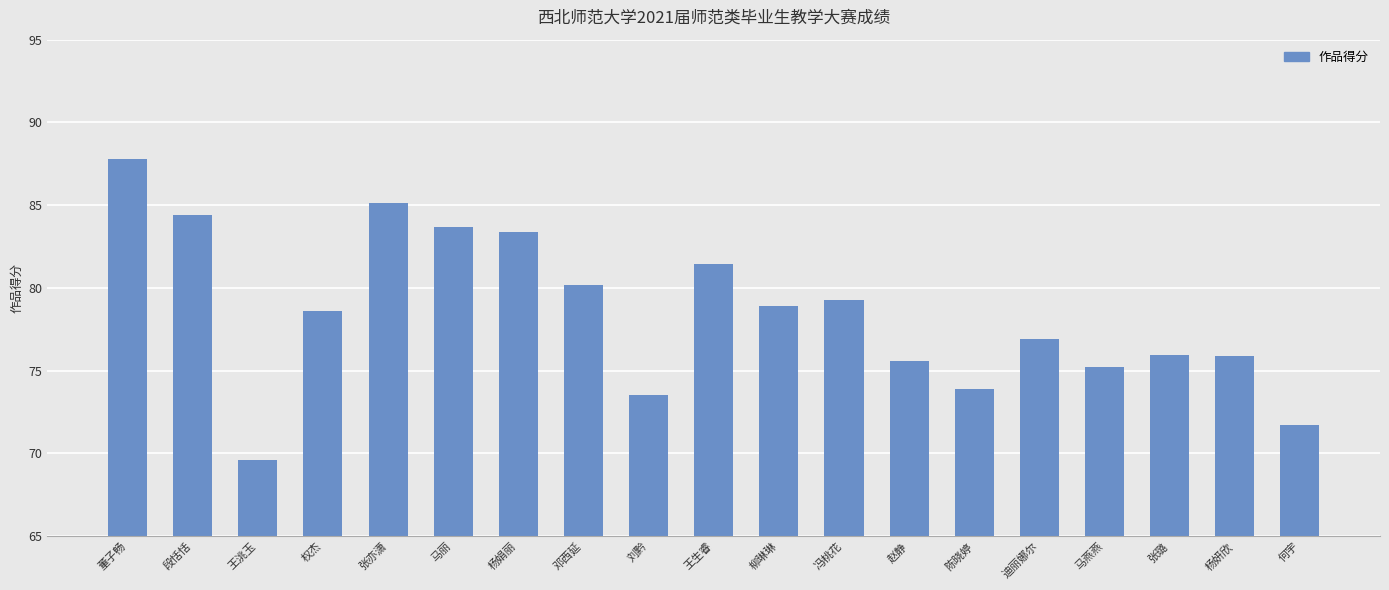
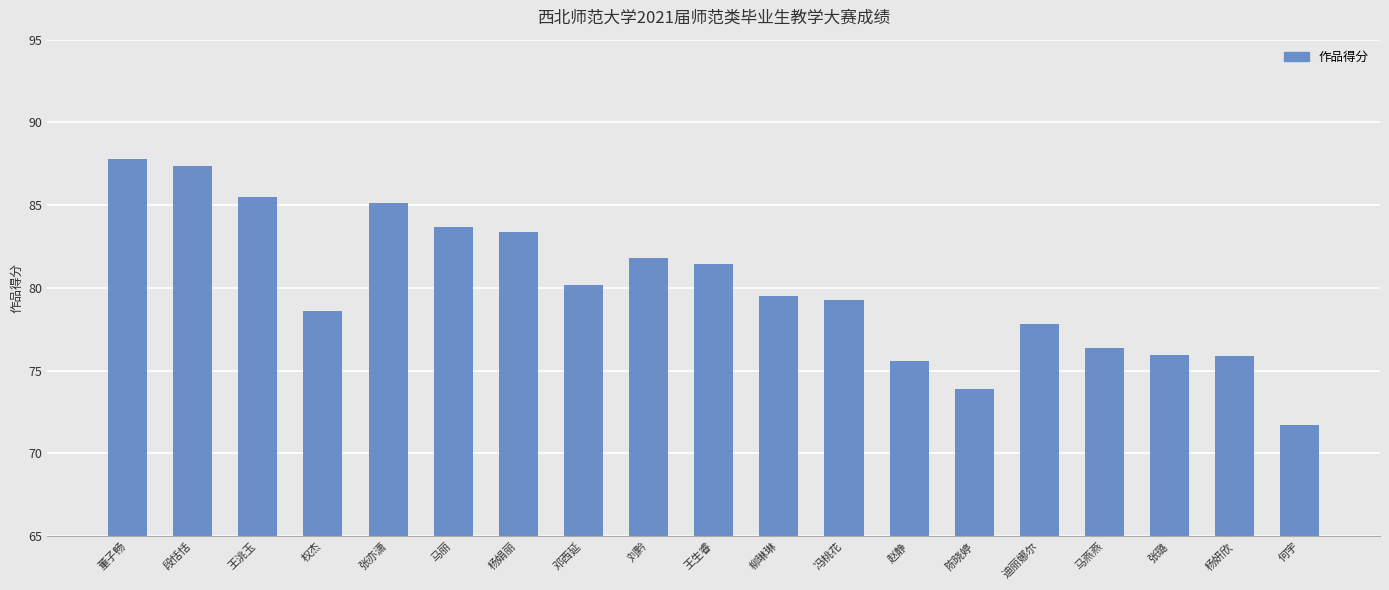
段恬恬: 84.4 -> 87.3
王洮玉: 69.6 -> 85.5
刘黔: 73.6 -> 81.8
柳琳琳: 78.9 -> 79.5
迪丽娜尔: 76.9 -> 77.8
马燕燕: 75.2 -> 76.4
